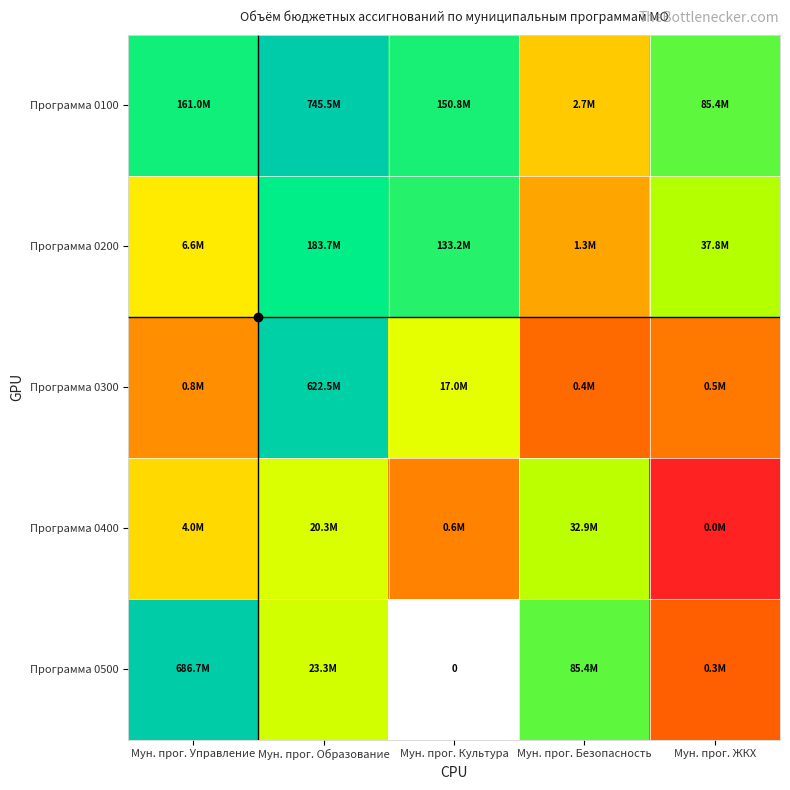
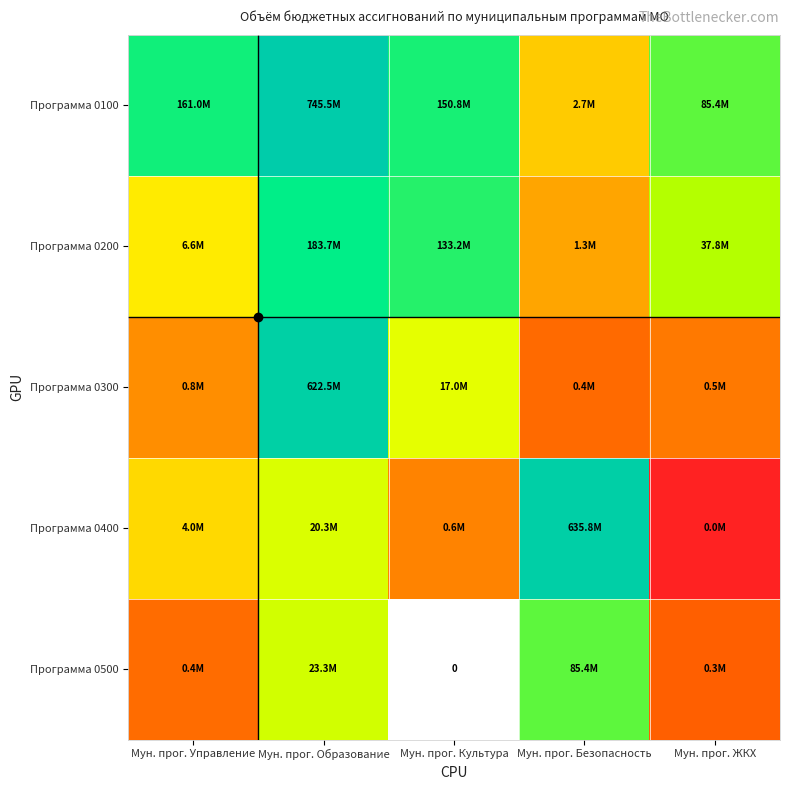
Программа 0400, Мун. прог. Безопасность: 32.9M -> 635.8M
Программа 0500, Мун. прог. Управление: 686.7M -> 0.4M
